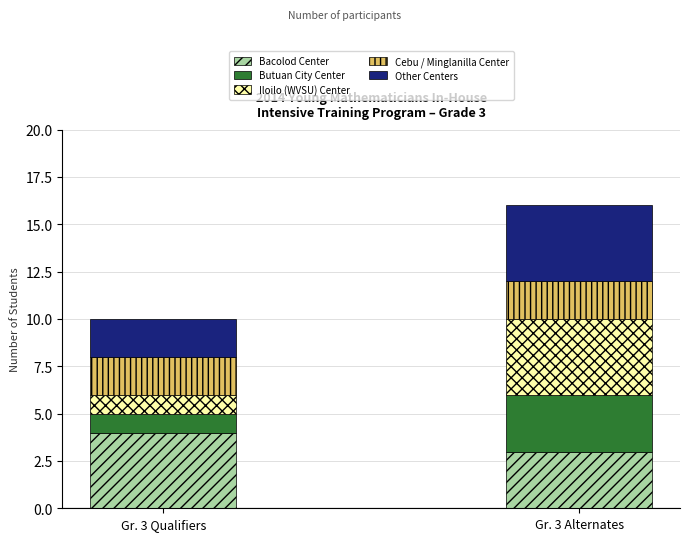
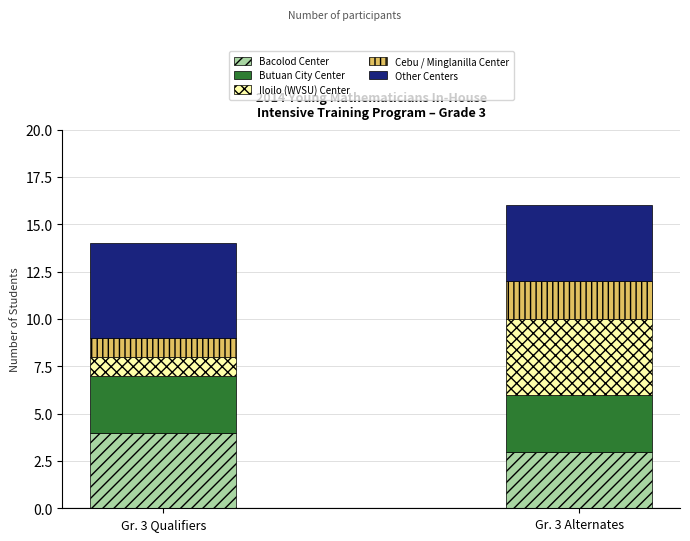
Butuan City Center, Gr. 3 Qualifiers: 1 -> 3
Cebu / Minglanilla Center, Gr. 3 Qualifiers: 2 -> 1
Other Centers, Gr. 3 Qualifiers: 2 -> 5
